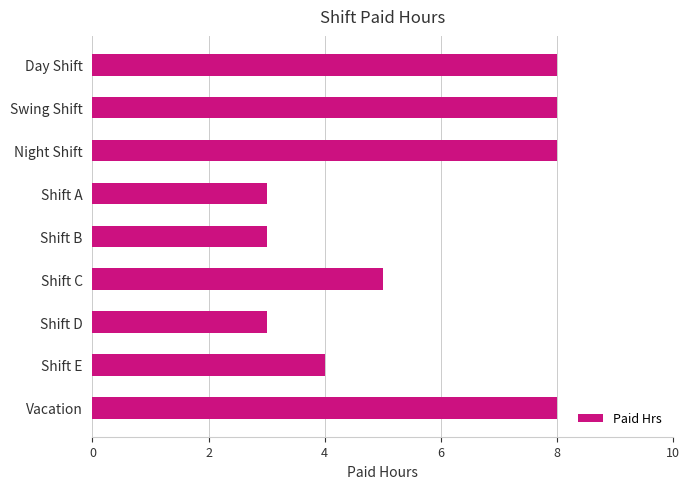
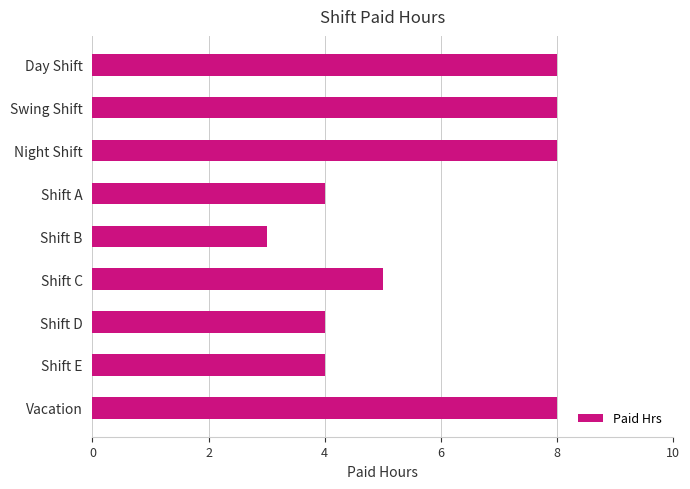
Shift A: 3 -> 4
Shift D: 3 -> 4
